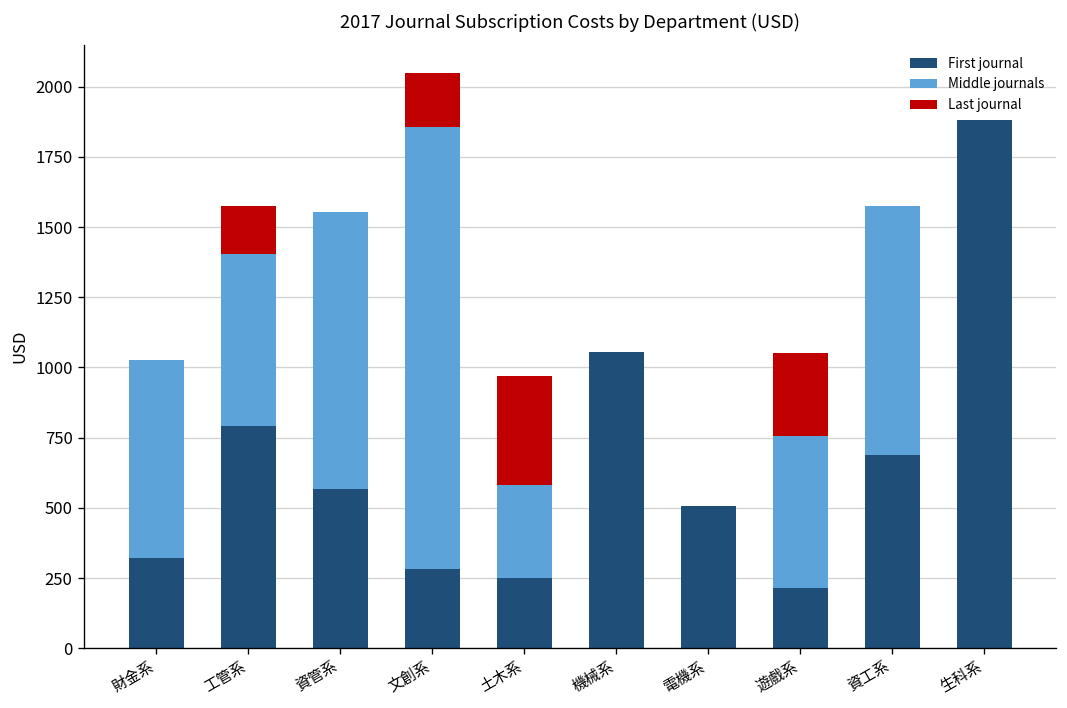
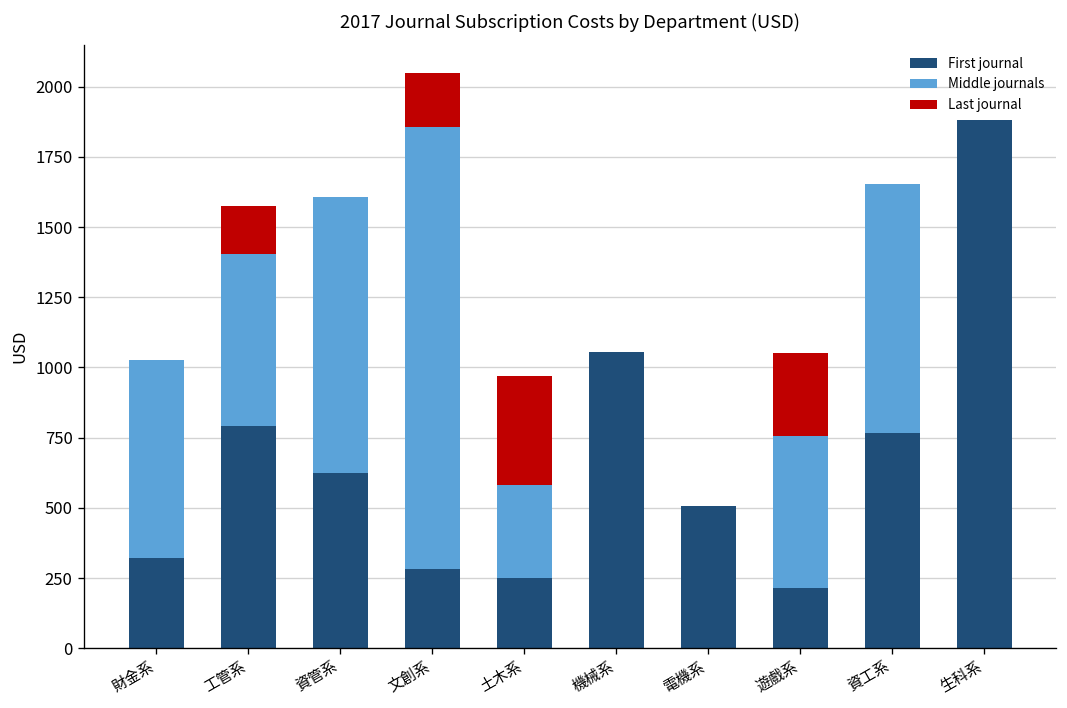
First journal, 資管系: 570 -> 620
First journal, 資工系: 690 -> 770
